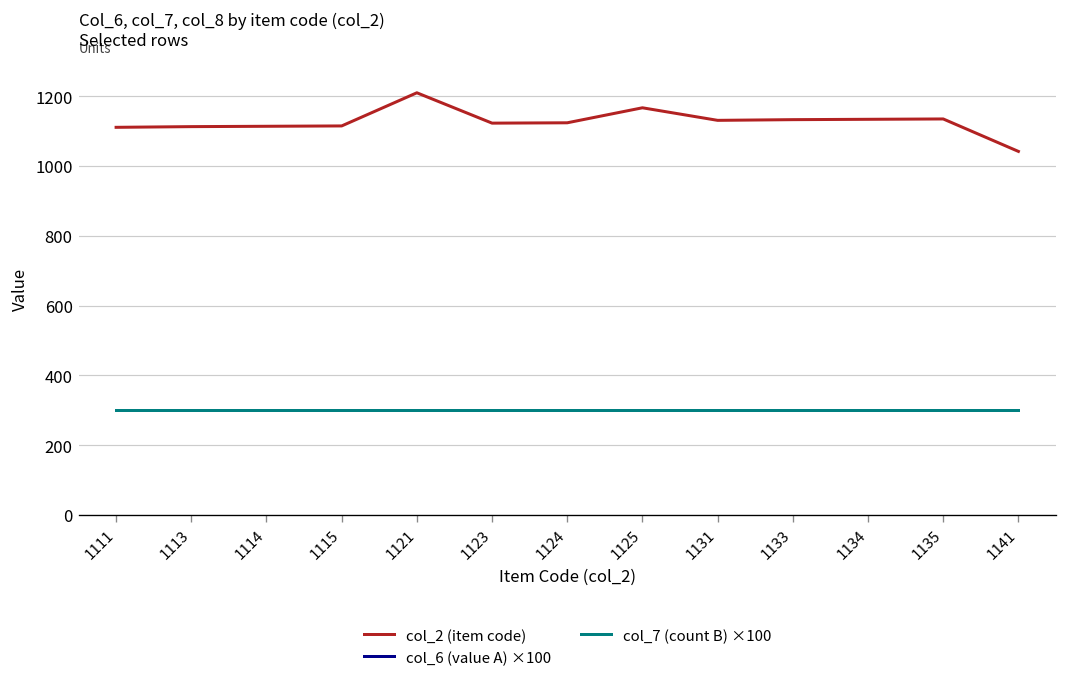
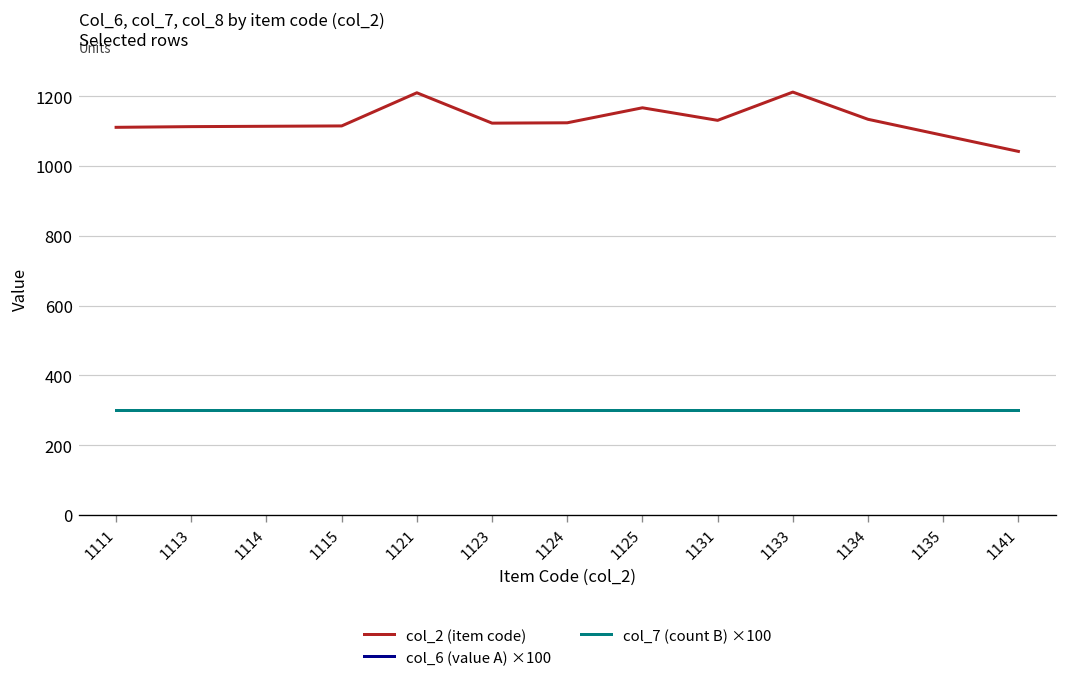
col_2 (item code), 1133: 1130 -> 1210
col_2 (item code), 1135: 1140 -> 1090
